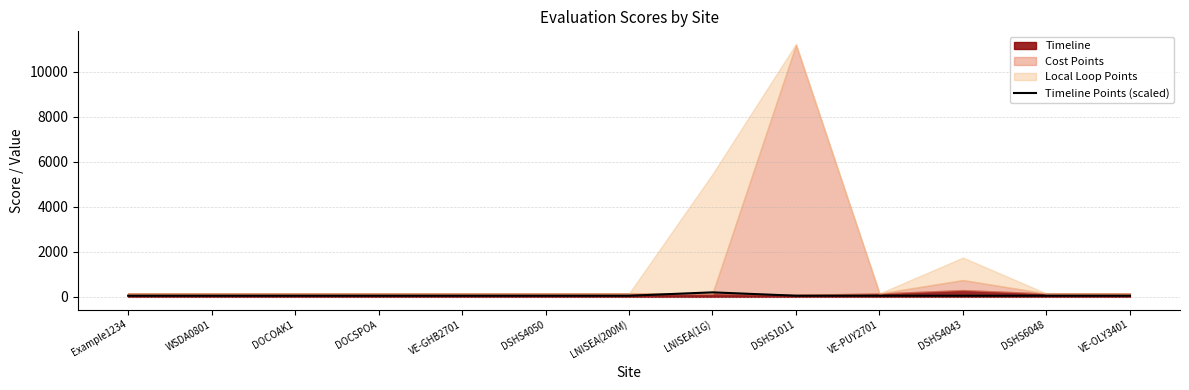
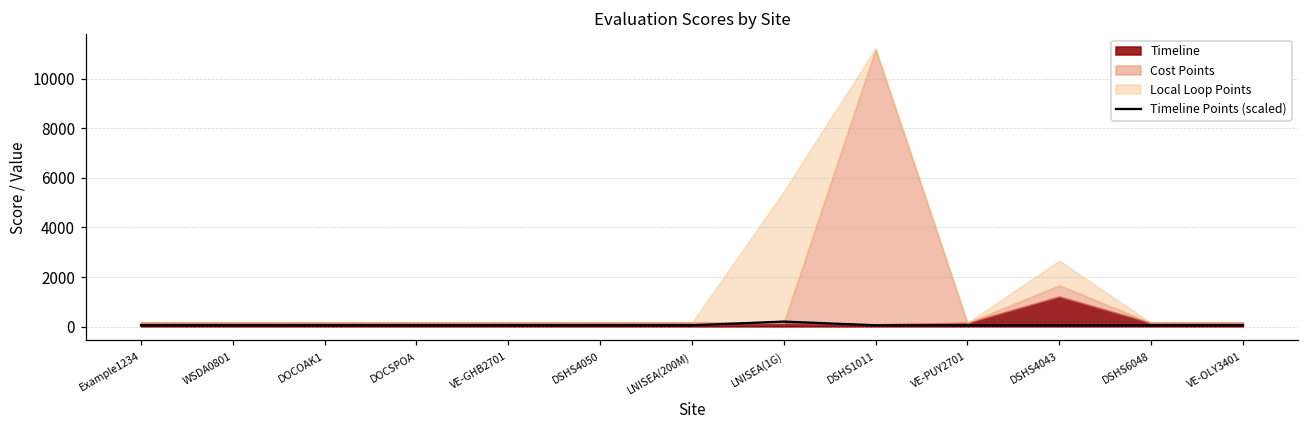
Timeline, DSHS4043: 300 -> 1200
